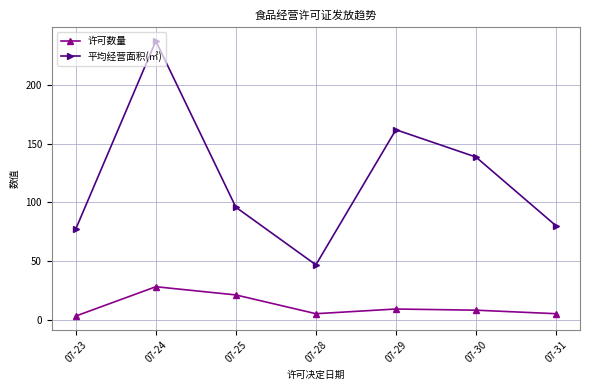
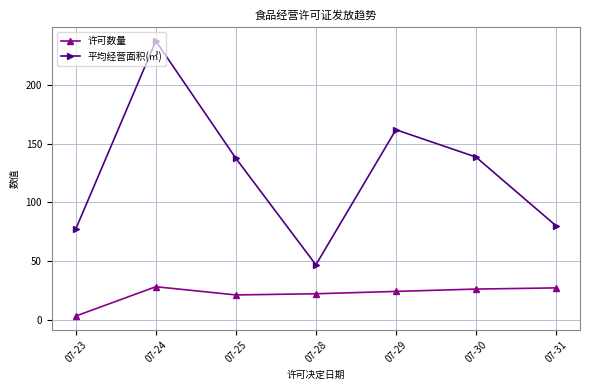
平均经营面积(㎡), 07-25: 96 -> 138
许可数量, 07-28: 5 -> 22
许可数量, 07-29: 9 -> 24
许可数量, 07-30: 8 -> 26
许可数量, 07-31: 5 -> 27
